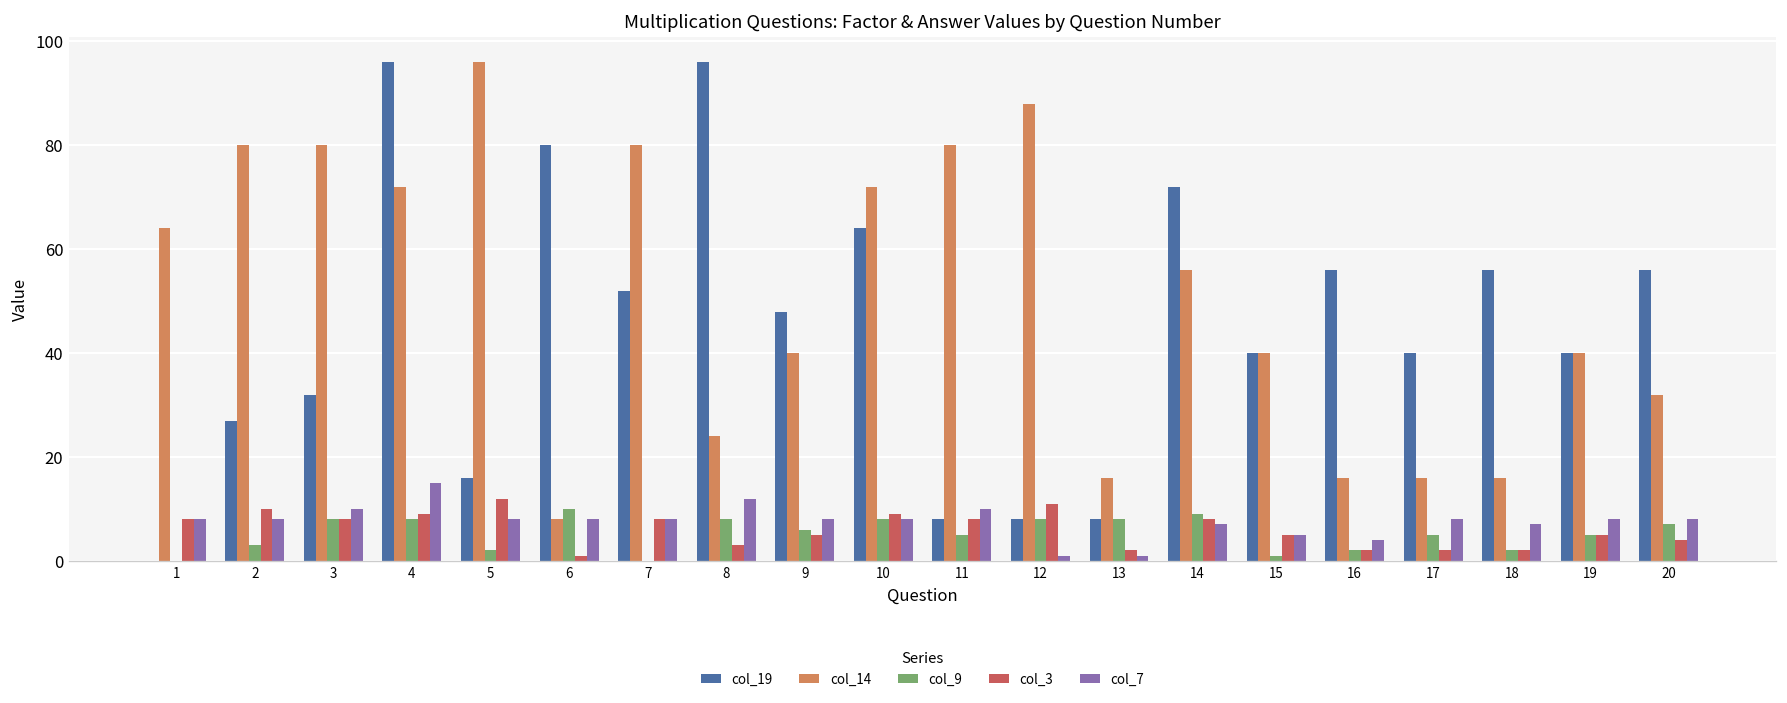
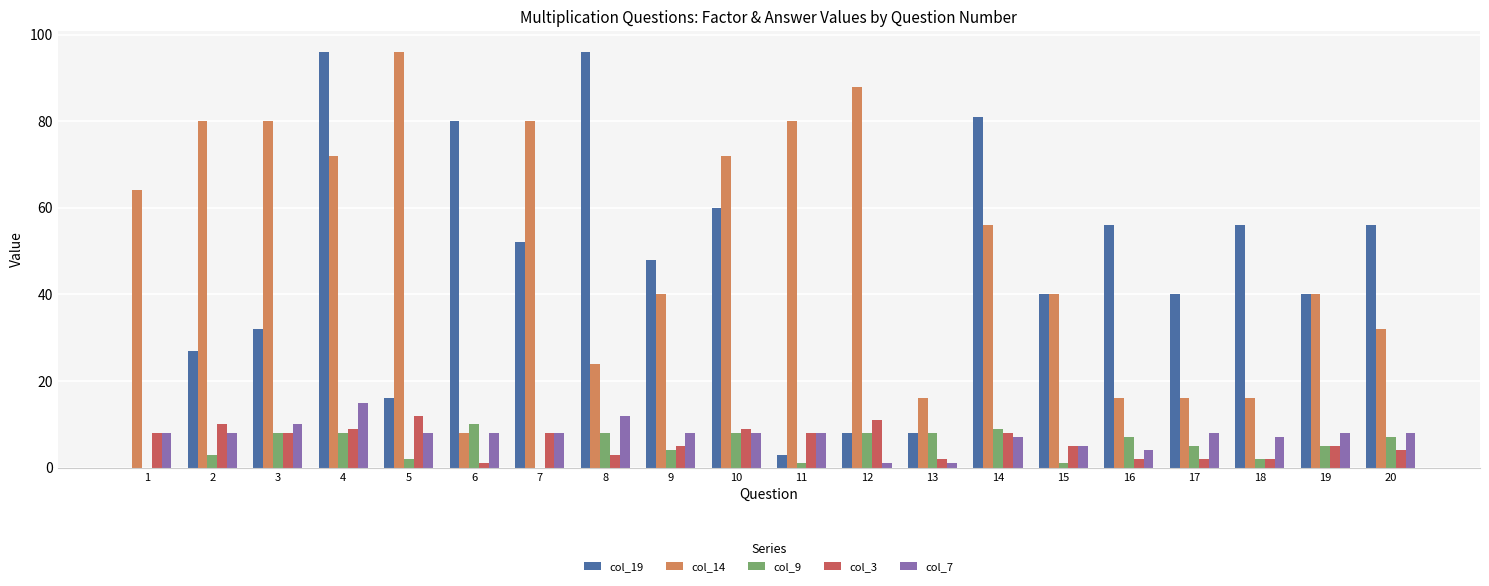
col_9, 9: 6 -> 4
col_19, 10: 64 -> 60
col_19, 11: 8 -> 3
col_9, 11: 5 -> 1
col_7, 11: 10 -> 8
col_19, 14: 72 -> 81
col_9, 16: 2 -> 7
